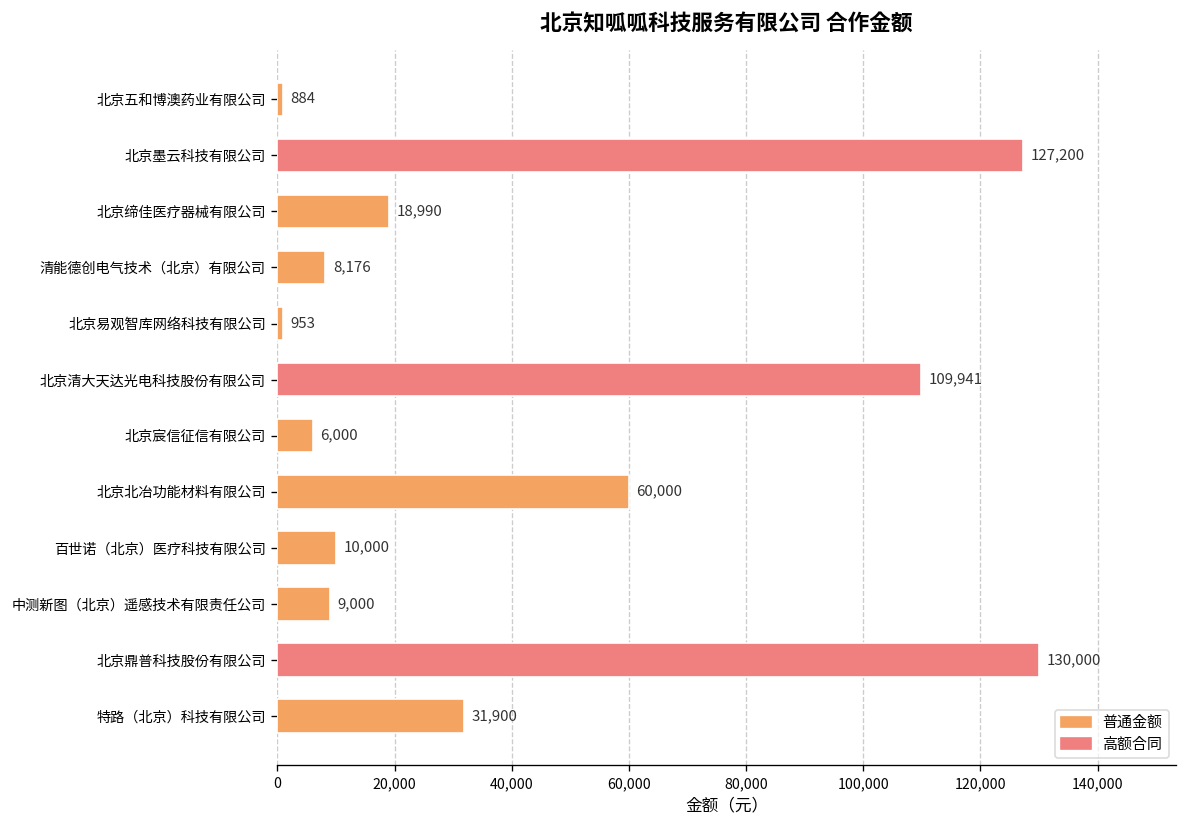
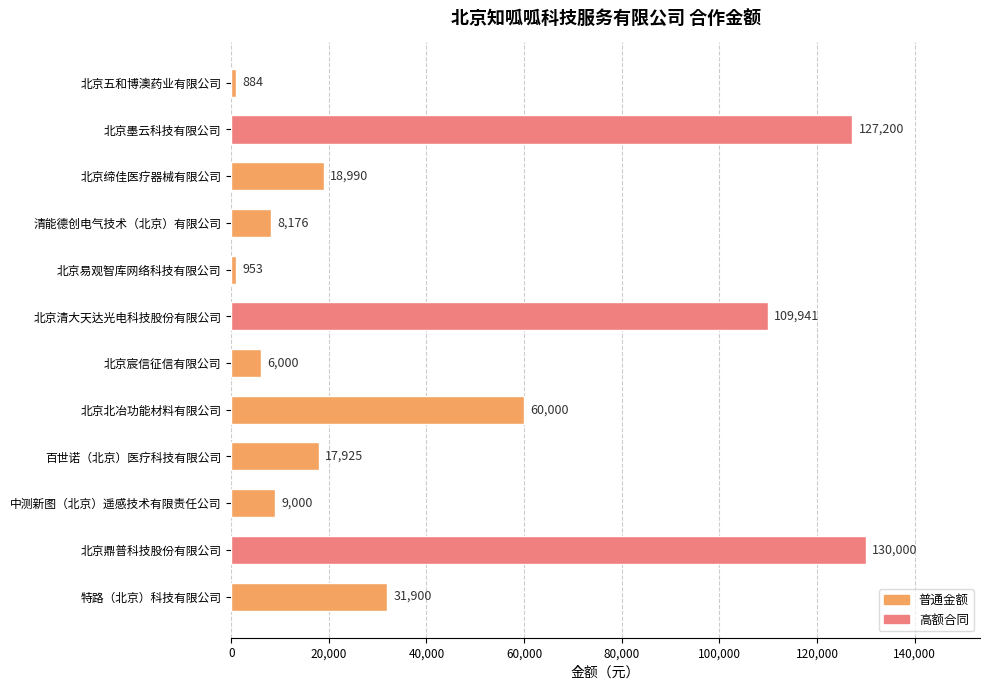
百世诺（北京）医疗科技有限公司: 10,000 -> 17,925
